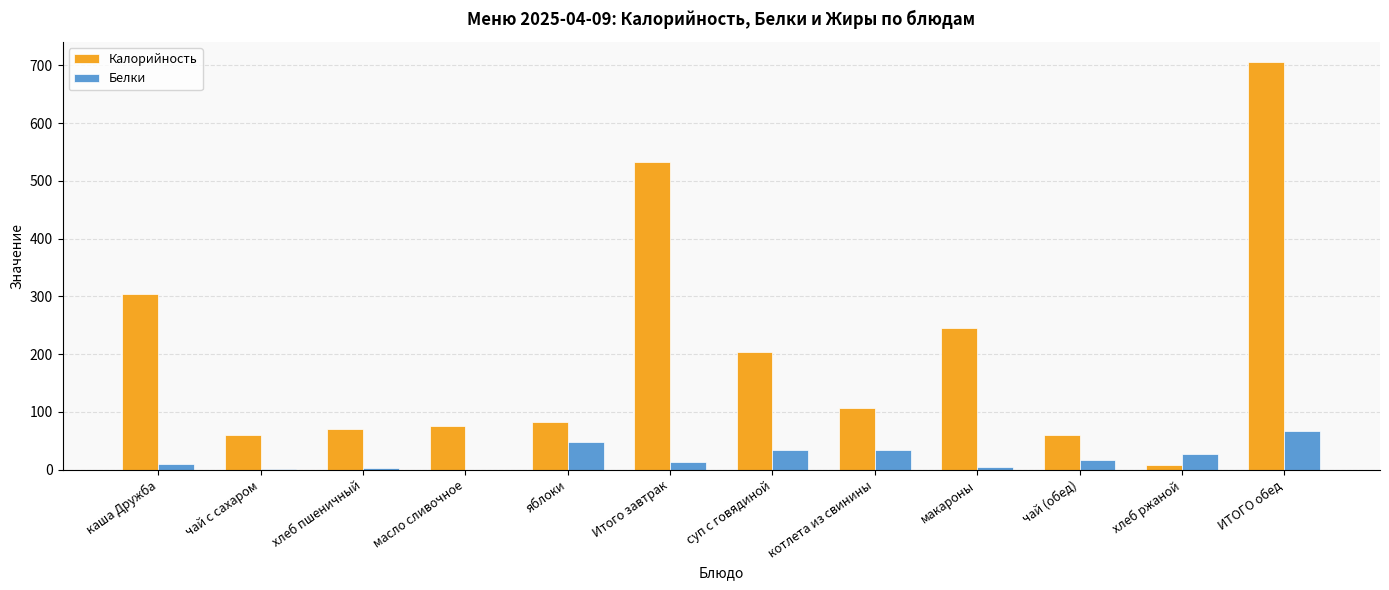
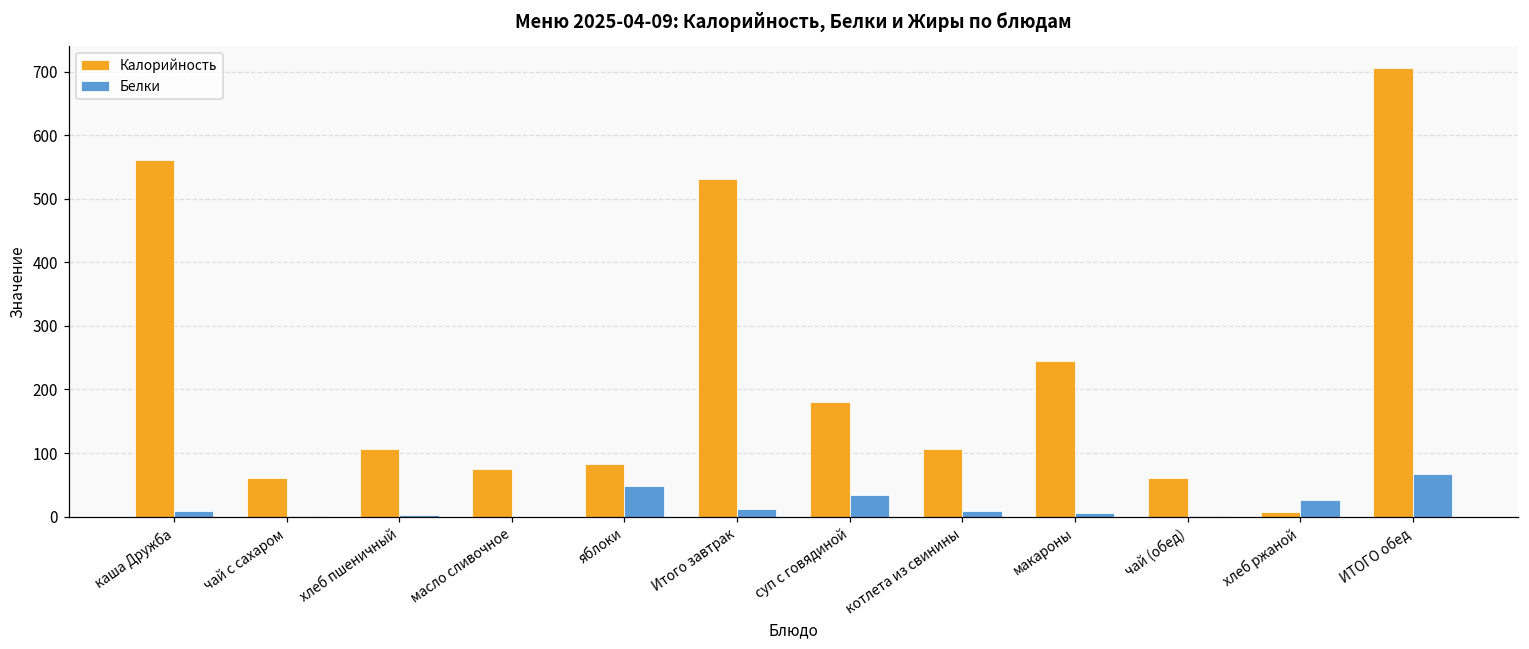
Калорийность, каша Дружба: 300 -> 560
Калорийность, хлеб пшеничный: 70 -> 110
Калорийность, суп с говядиной: 200 -> 180
Белки, котлета из свинины: 30 -> 10
Белки, чай (обед): 20 -> 0
